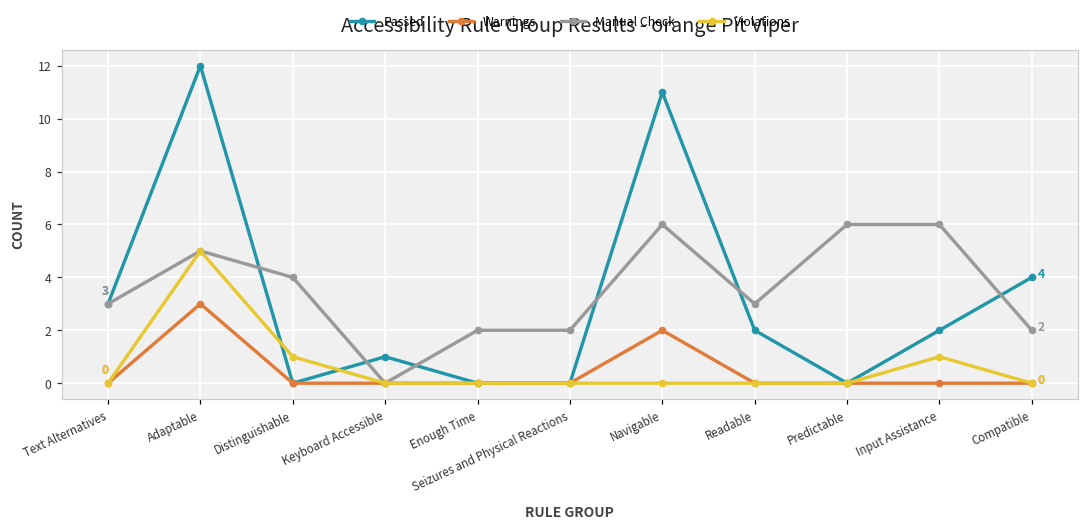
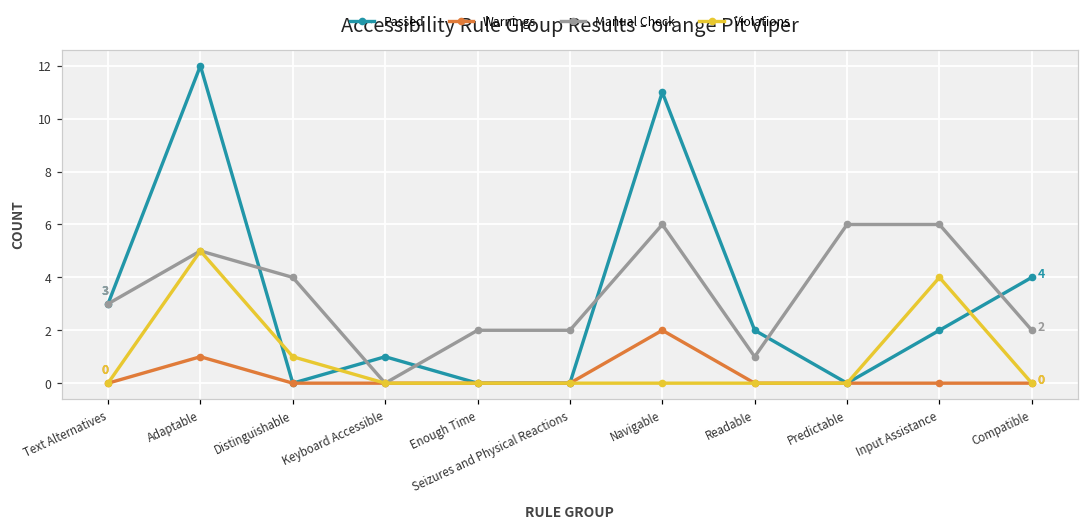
Warnings, Adaptable: 3 -> 1
Manual Check, Readable: 3 -> 1
Violations, Input Assistance: 1 -> 4
